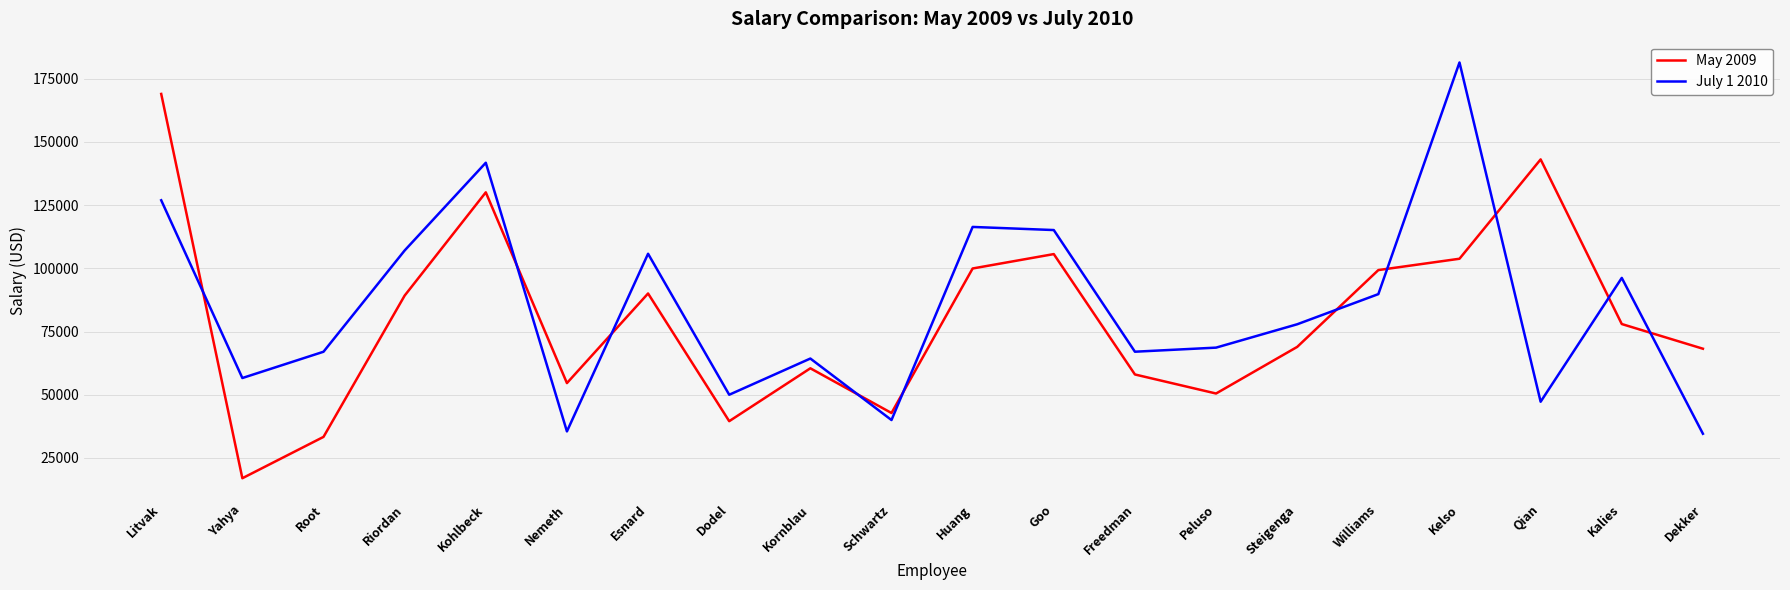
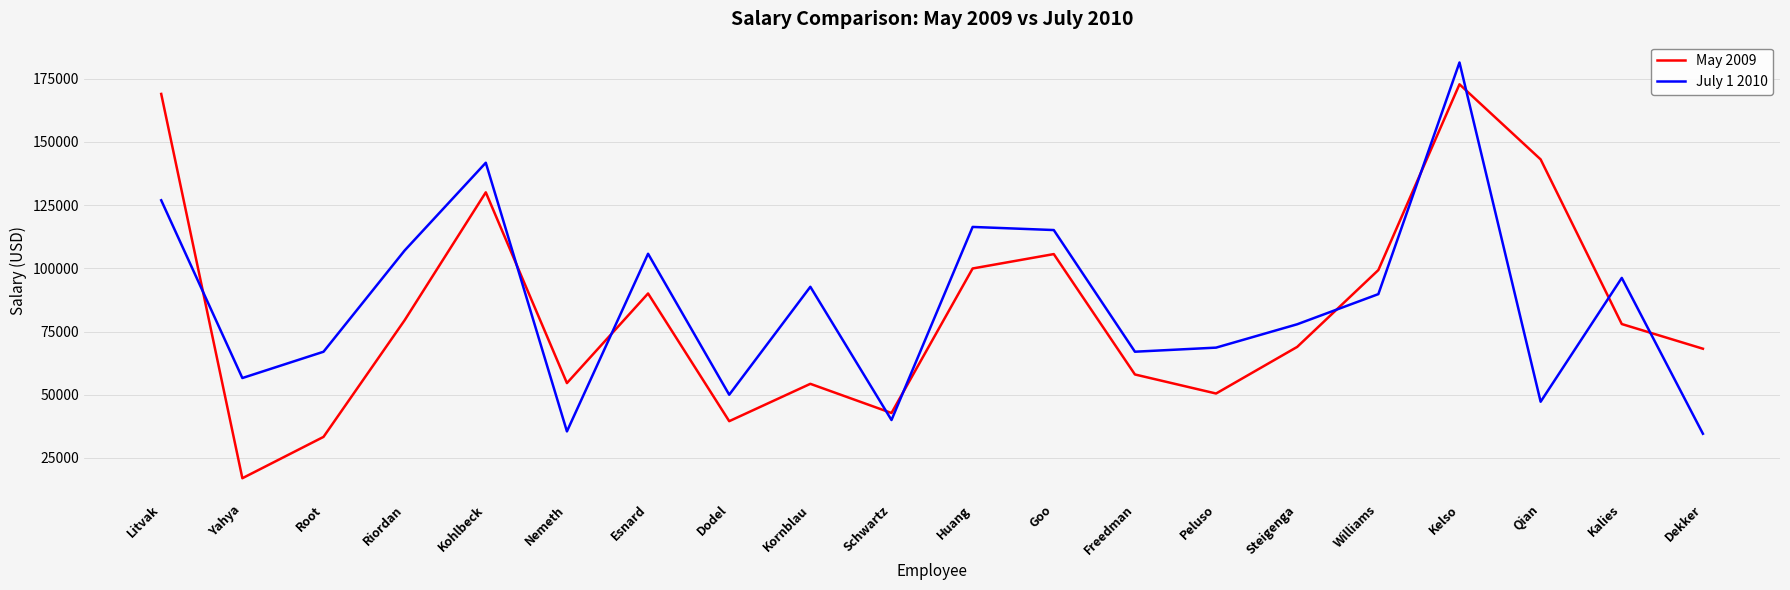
May 2009, Riordan: 89000 -> 79000
May 2009, Kornblau: 60000 -> 54000
July 1 2010, Kornblau: 64000 -> 93000
May 2009, Kelso: 104000 -> 173000
